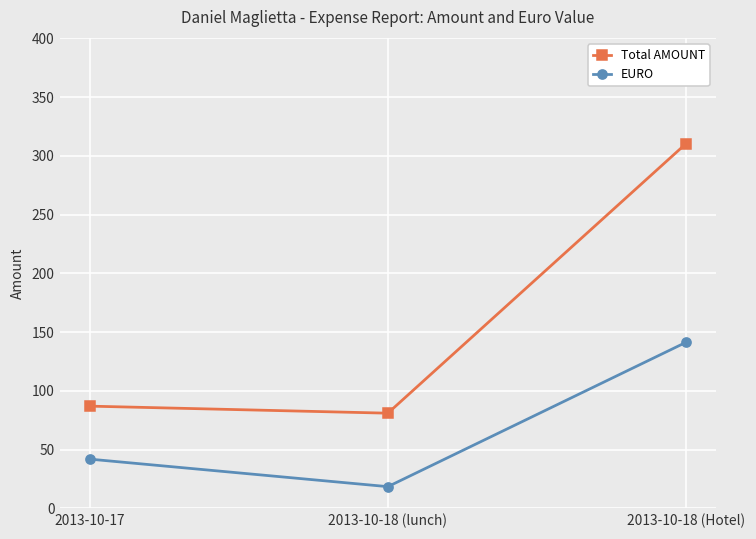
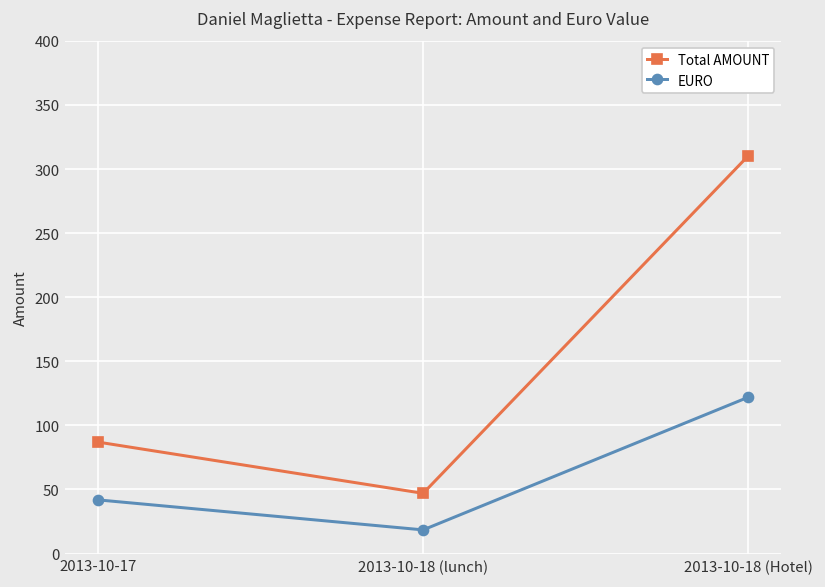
Total AMOUNT, 2013-10-18 (lunch): 81 -> 47
EURO, 2013-10-18 (Hotel): 141 -> 122
